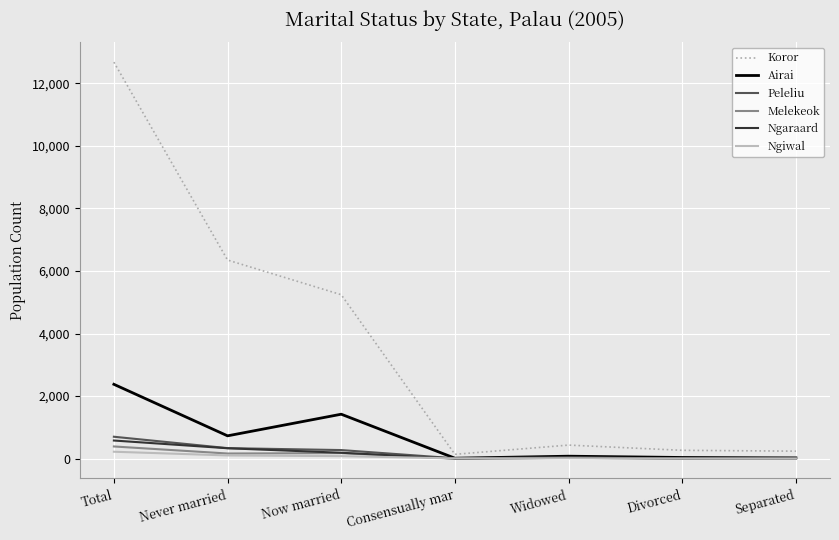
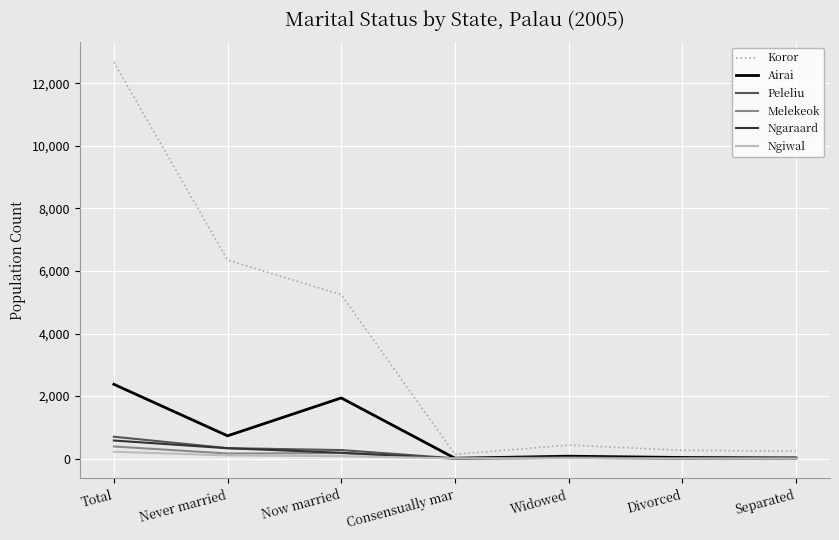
Airai, Now married: 1,400 -> 1,900
